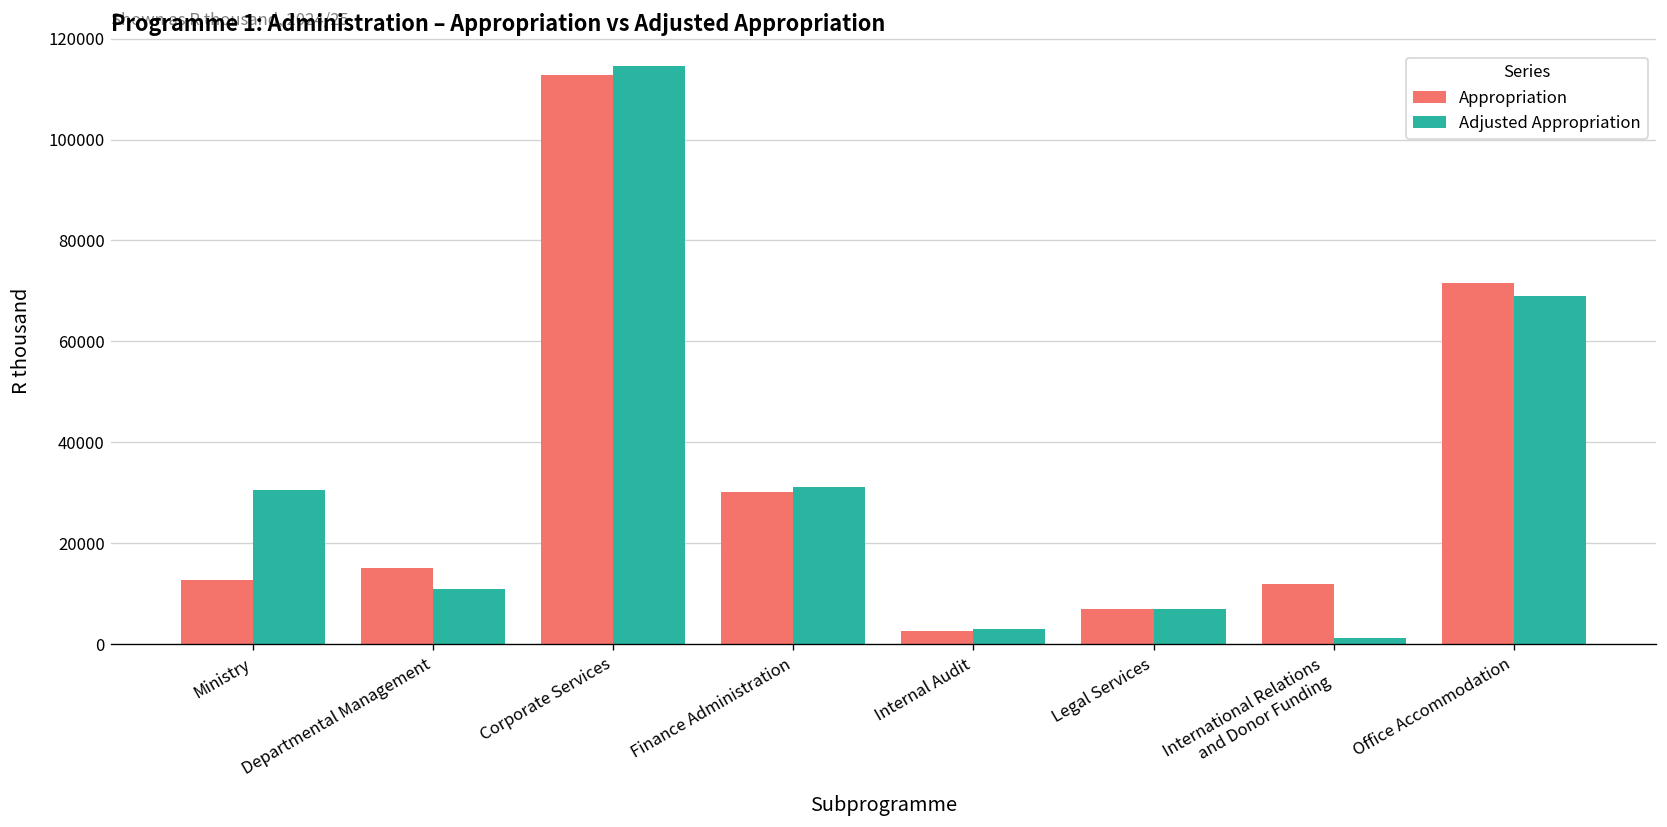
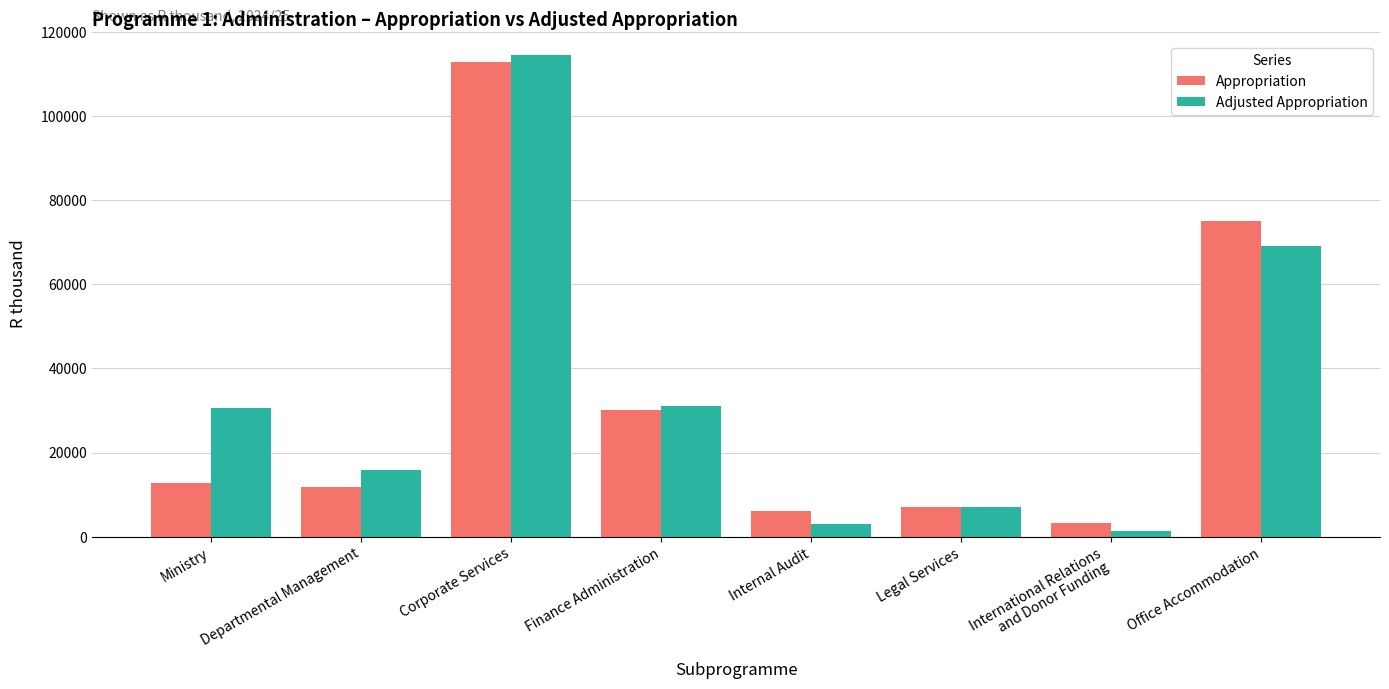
Appropriation, Departmental Management: 15000 -> 12000
Adjusted Appropriation, Departmental Management: 11000 -> 16000
Appropriation, Internal Audit: 3000 -> 6000
Appropriation, International Relations and Donor Funding: 12000 -> 3000
Appropriation, Office Accommodation: 72000 -> 75000
